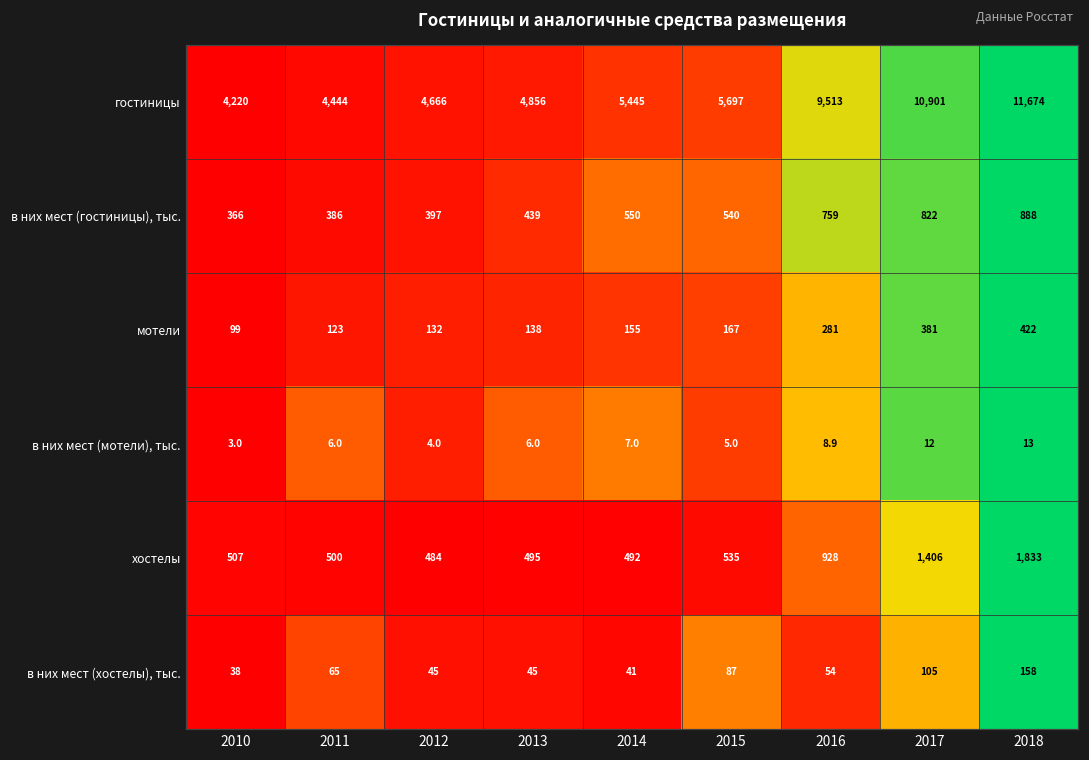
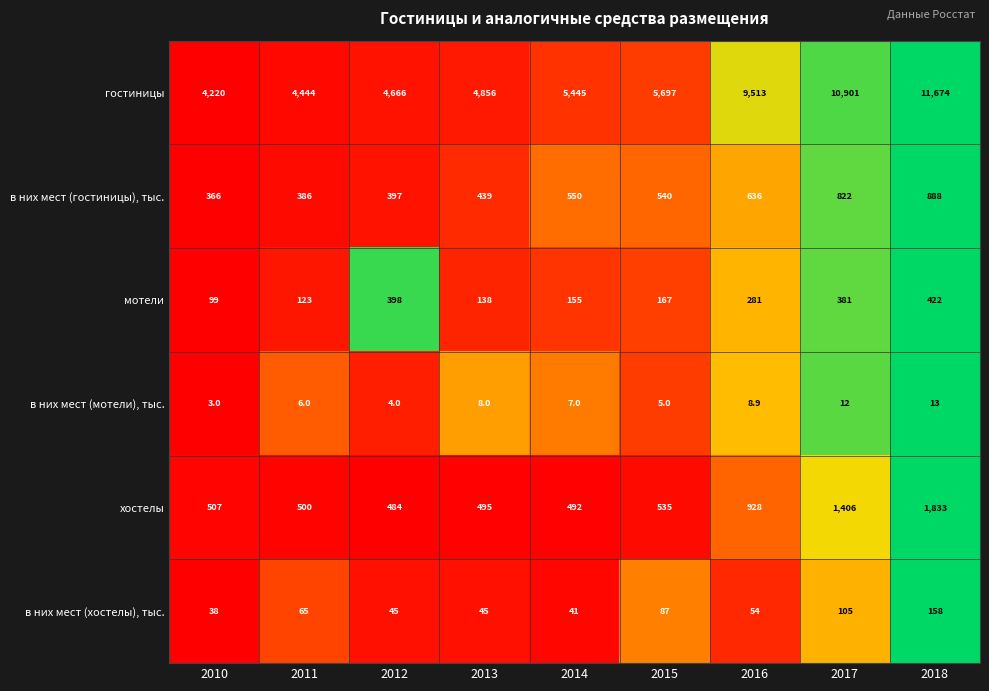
в них мест (гостиницы), тыс., 2016: 759 -> 636
мотели, 2012: 132 -> 398
в них мест (мотели), тыс., 2013: 6.0 -> 8.0
